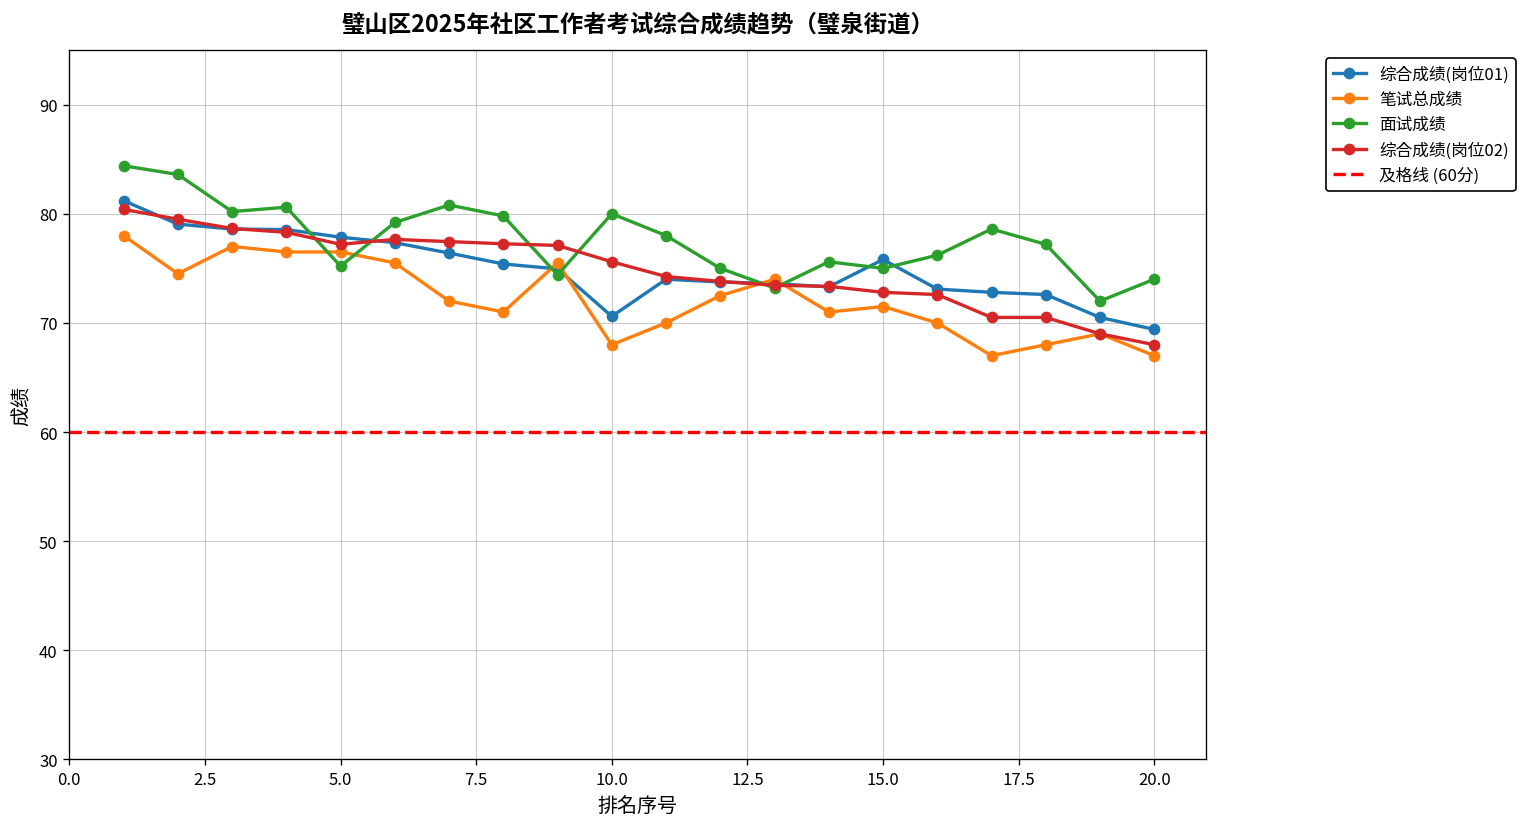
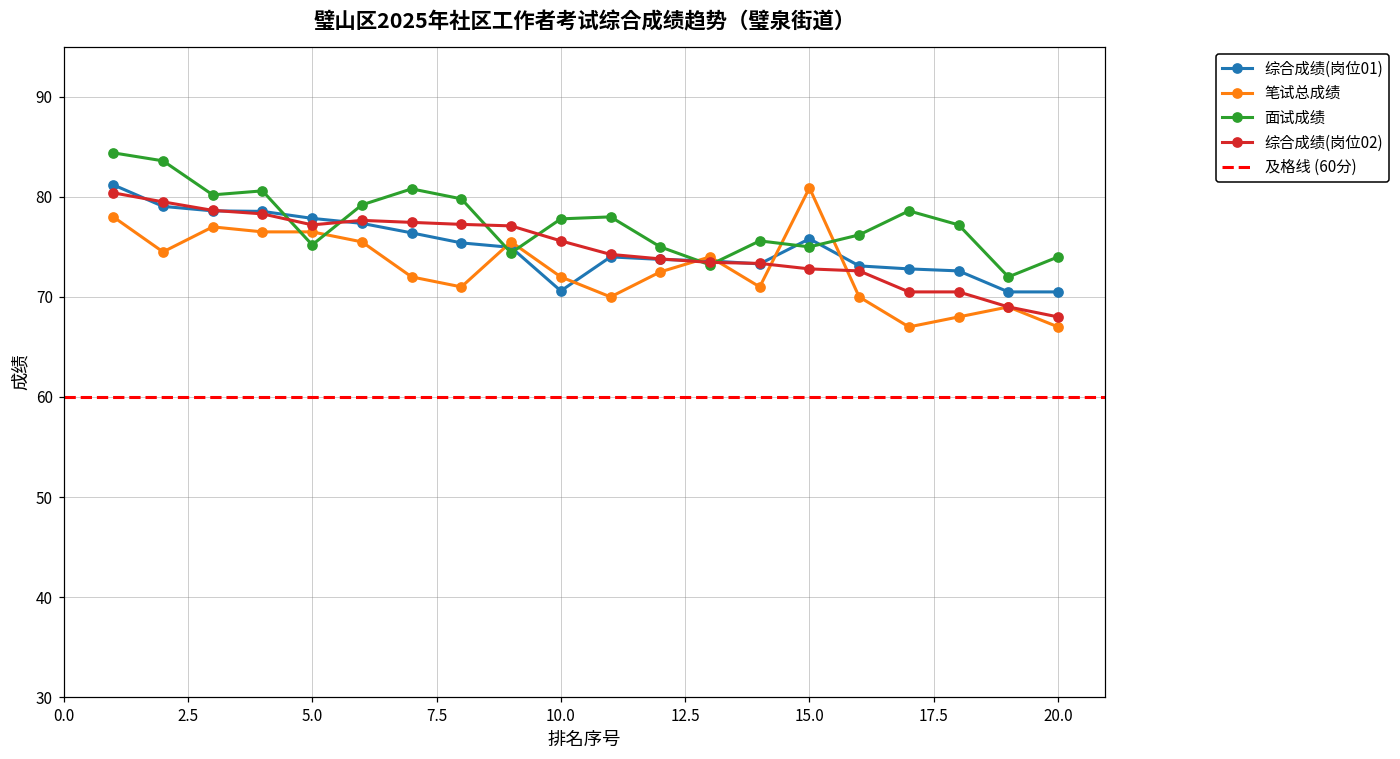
笔试总成绩, 10.0: 68 -> 72
面试成绩, 10.0: 80 -> 78
笔试总成绩, 15.0: 72 -> 81
综合成绩(岗位01), 20.0: 69 -> 71
